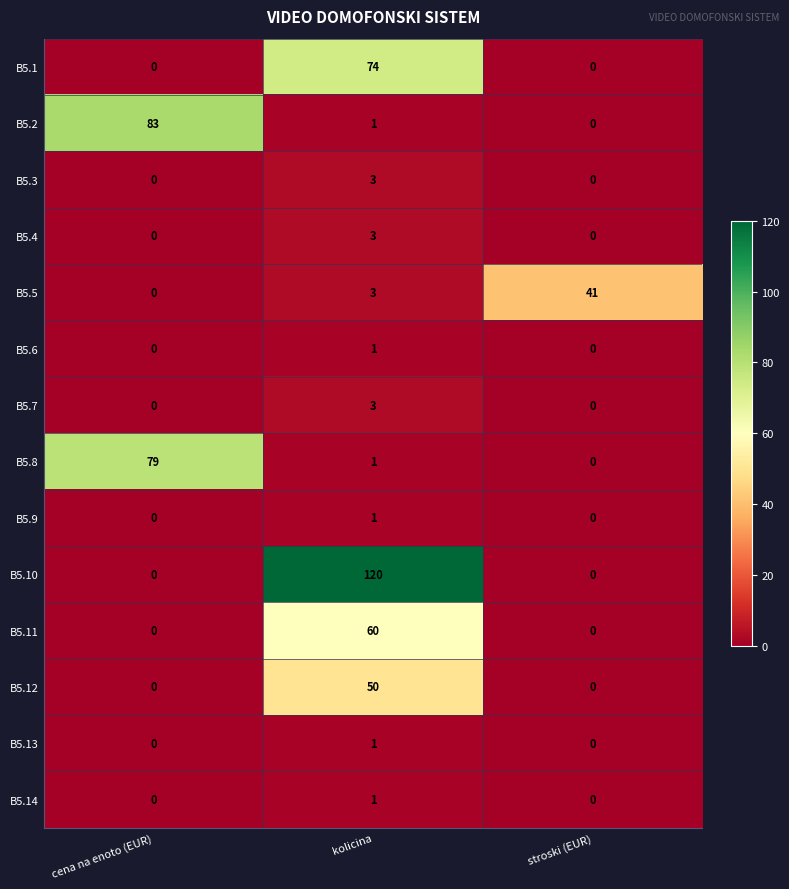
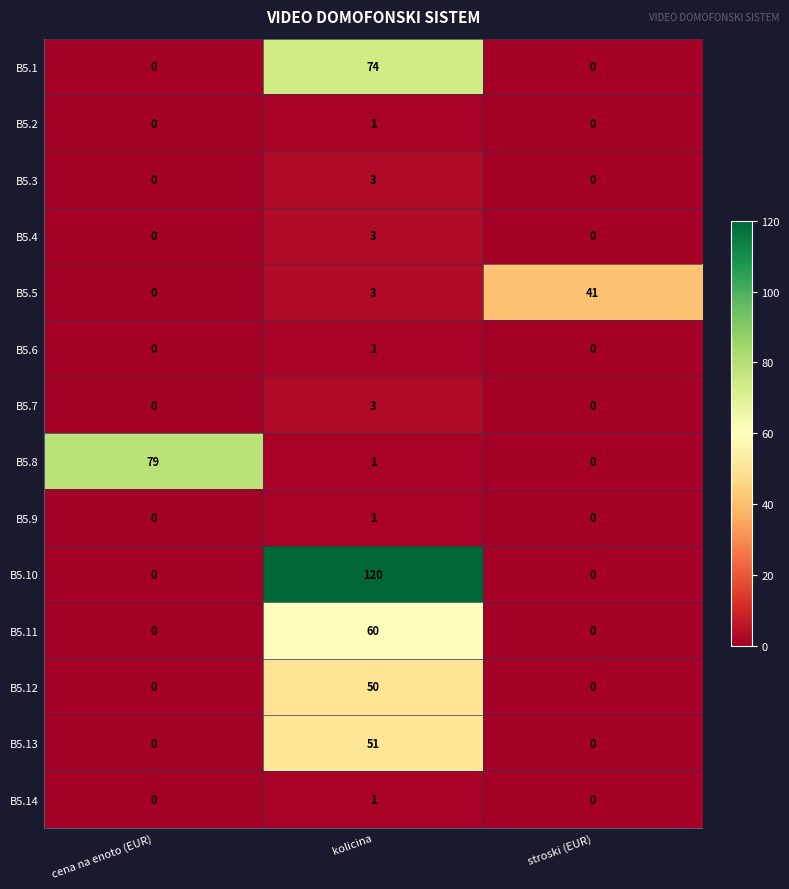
B5.2, cena na enoto (EUR): 83 -> 0
B5.13, kolicina: 1 -> 51
